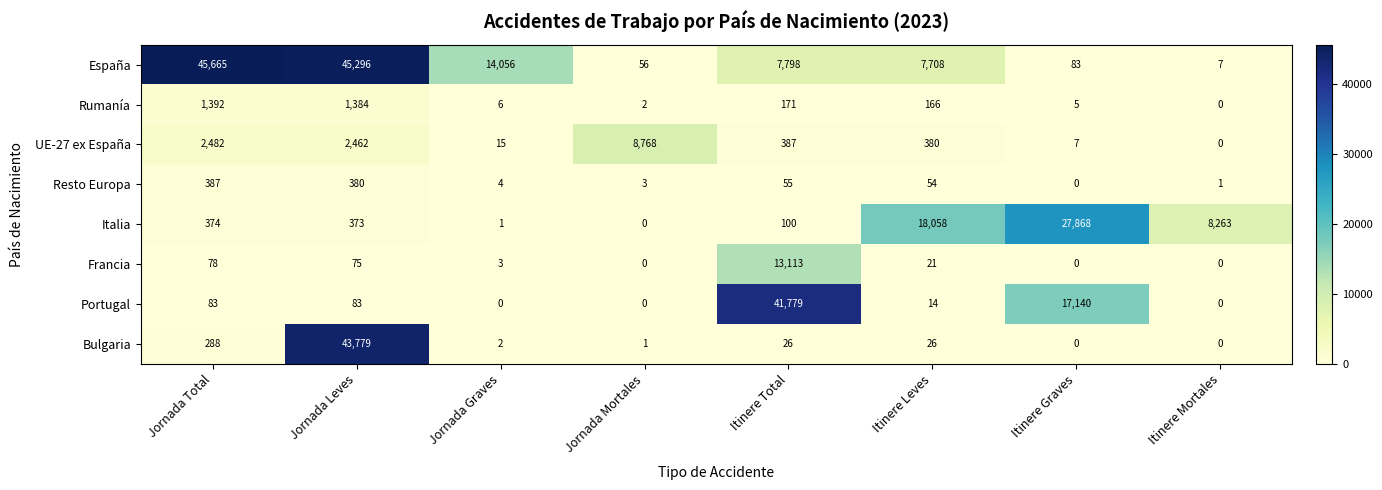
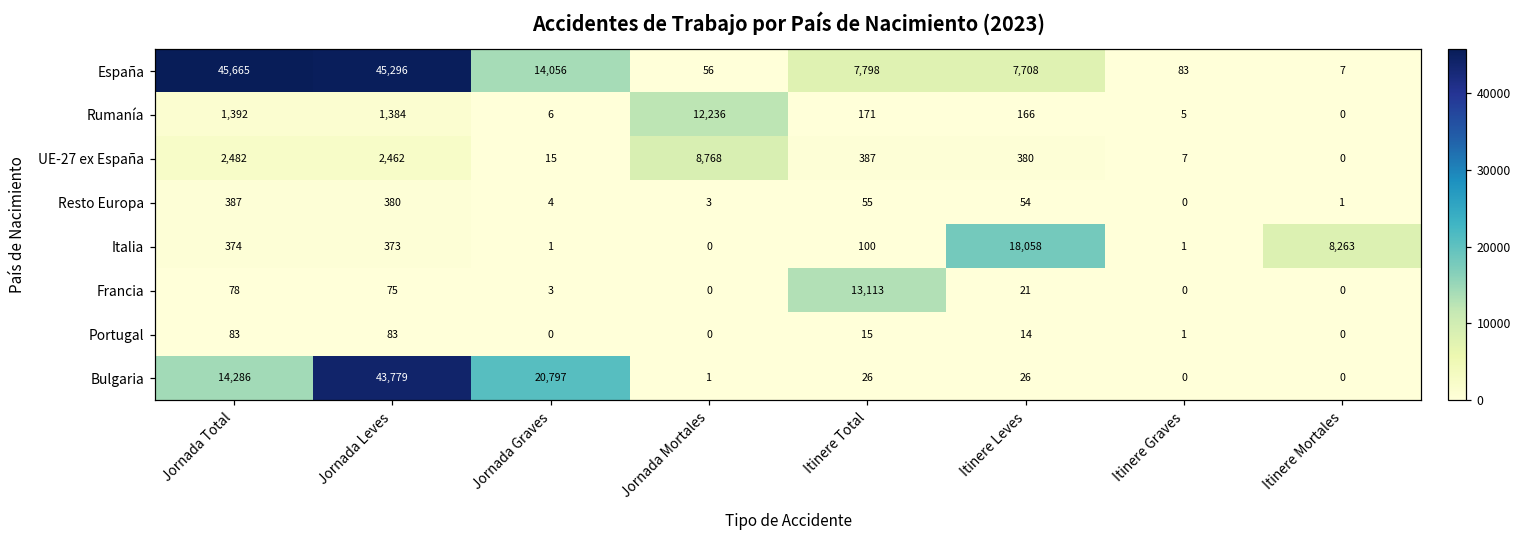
Rumanía, Jornada Mortales: 2 -> 12,236
Italia, Itinere Graves: 27,868 -> 1
Portugal, Itinere Total: 41,779 -> 15
Portugal, Itinere Graves: 17,140 -> 1
Bulgaria, Jornada Total: 288 -> 14,286
Bulgaria, Jornada Graves: 2 -> 20,797
